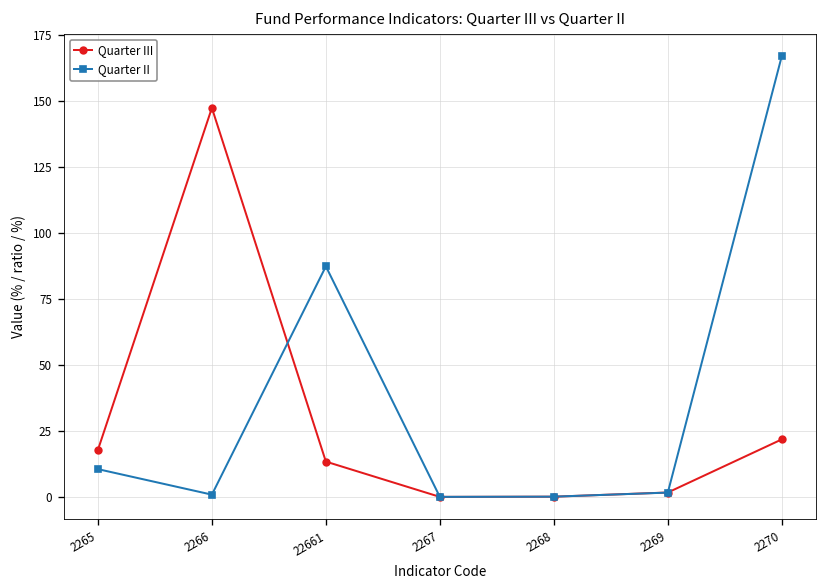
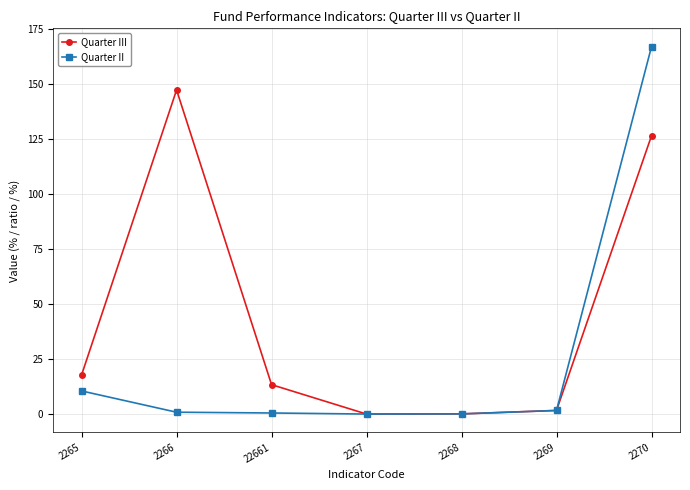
Quarter II, 22661: 87 -> 1
Quarter III, 2270: 22 -> 127
